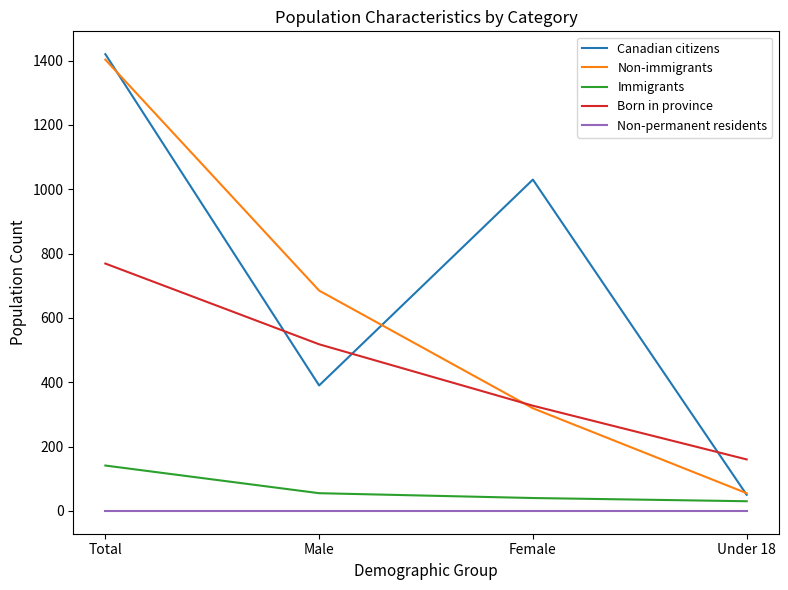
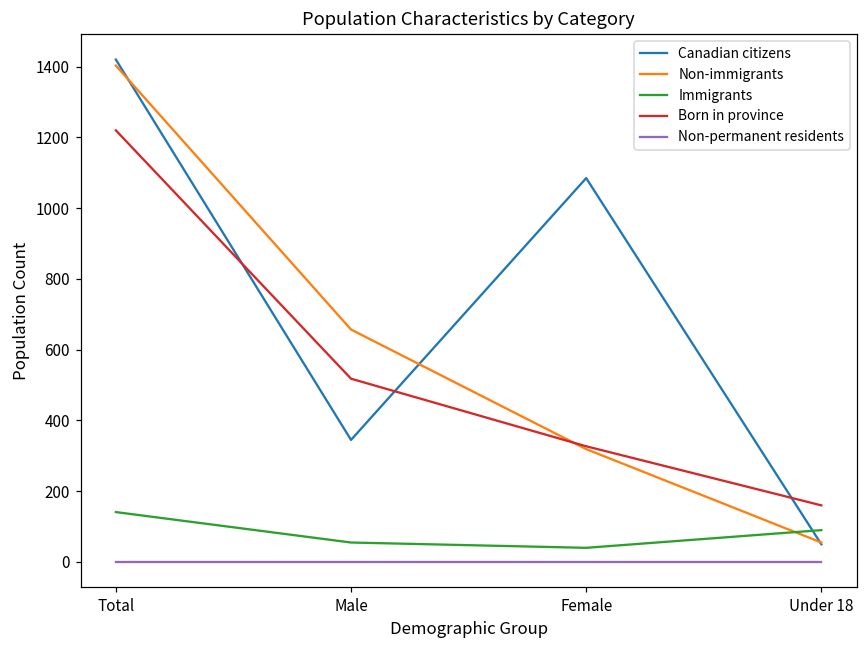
Born in province, Total: 770 -> 1220
Canadian citizens, Male: 390 -> 350
Non-immigrants, Male: 690 -> 660
Canadian citizens, Female: 1030 -> 1090
Immigrants, Under 18: 30 -> 90
